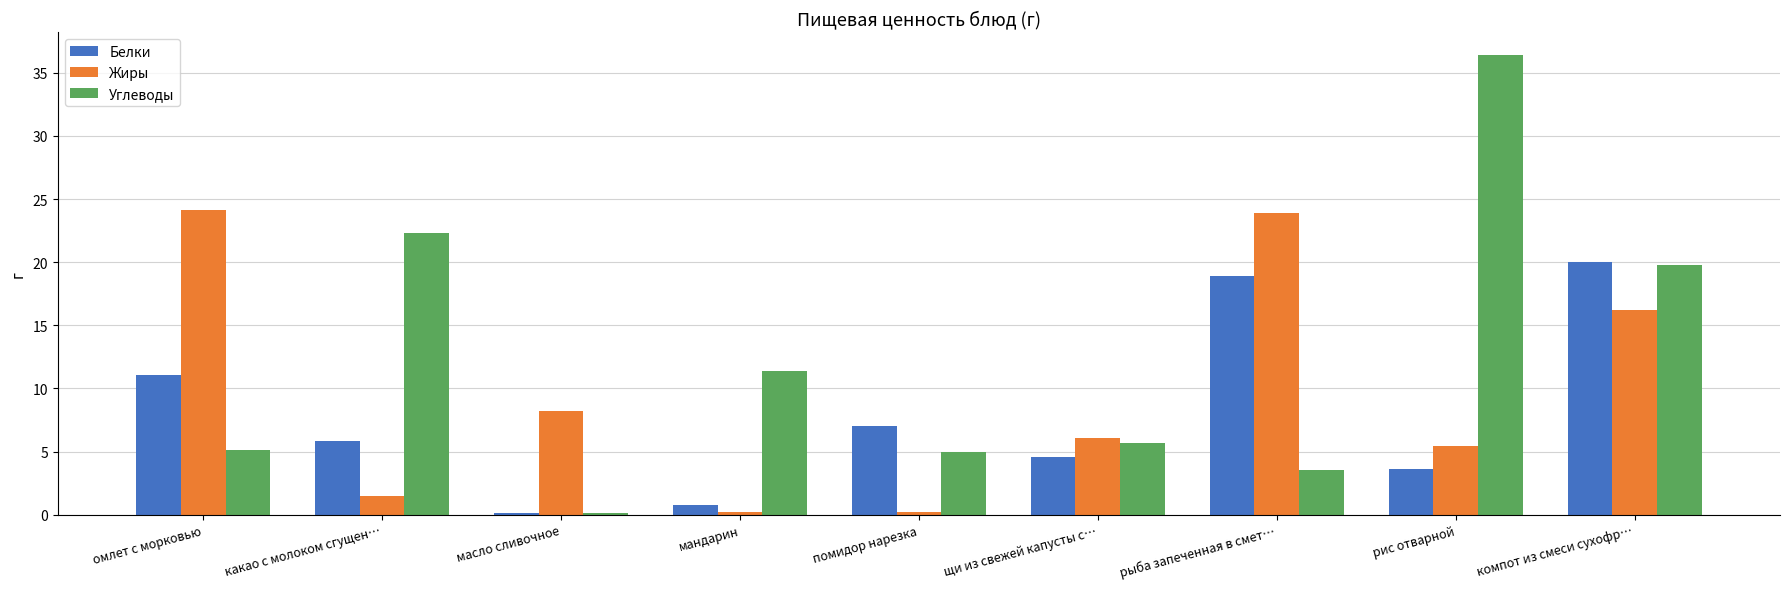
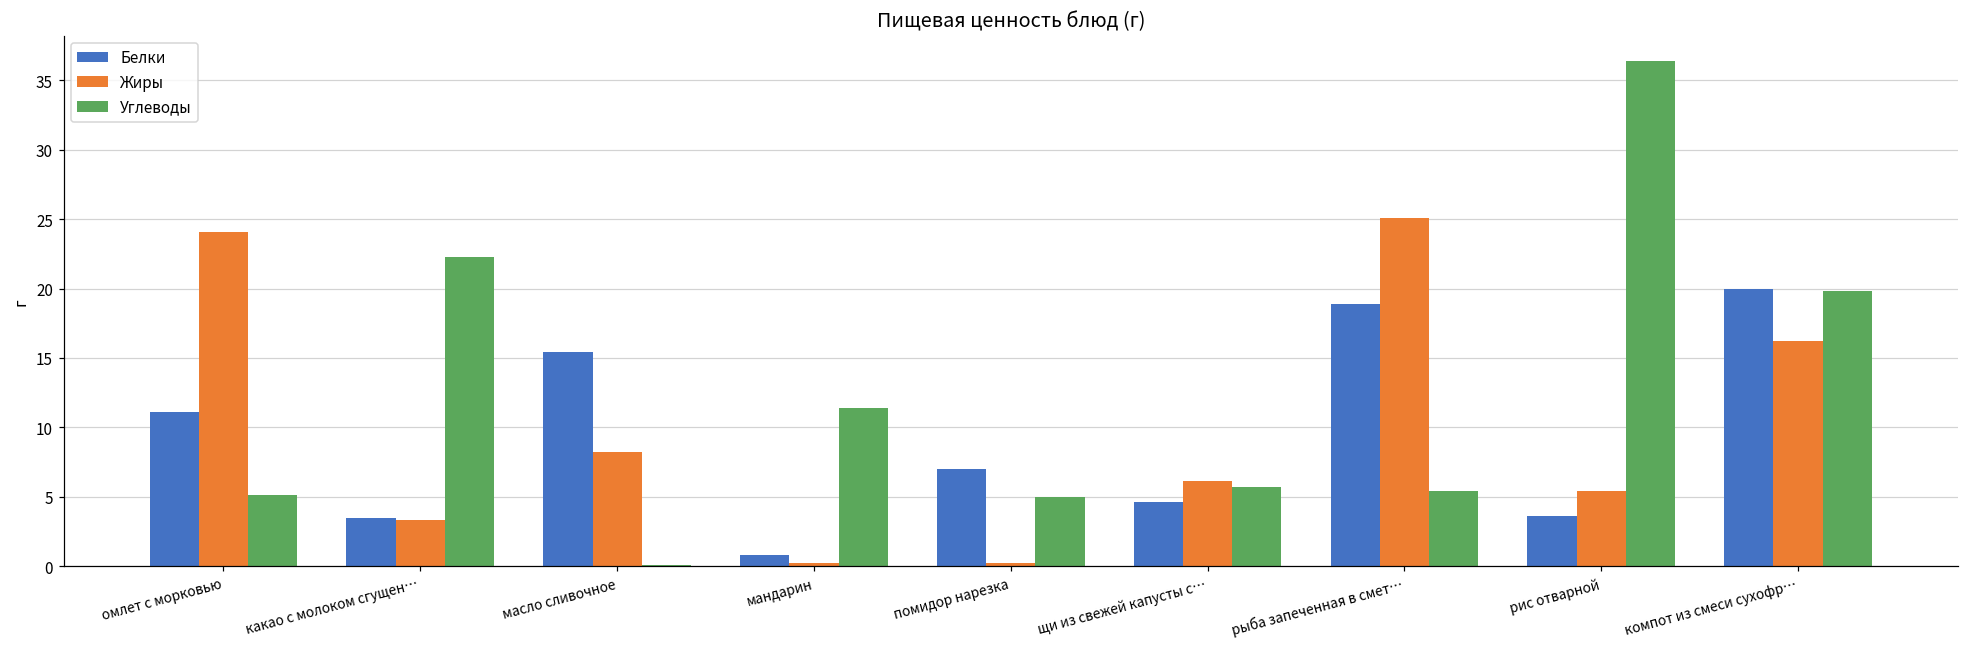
Белки, какао с молоком сгущен…: 5.8 -> 3.5
Жиры, какао с молоком сгущен…: 1.5 -> 3.3
Белки, масло сливочное: 0.1 -> 15.4
Жиры, рыба запеченная в смет…: 23.9 -> 25.1
Углеводы, рыба запеченная в смет…: 3.5 -> 5.4
